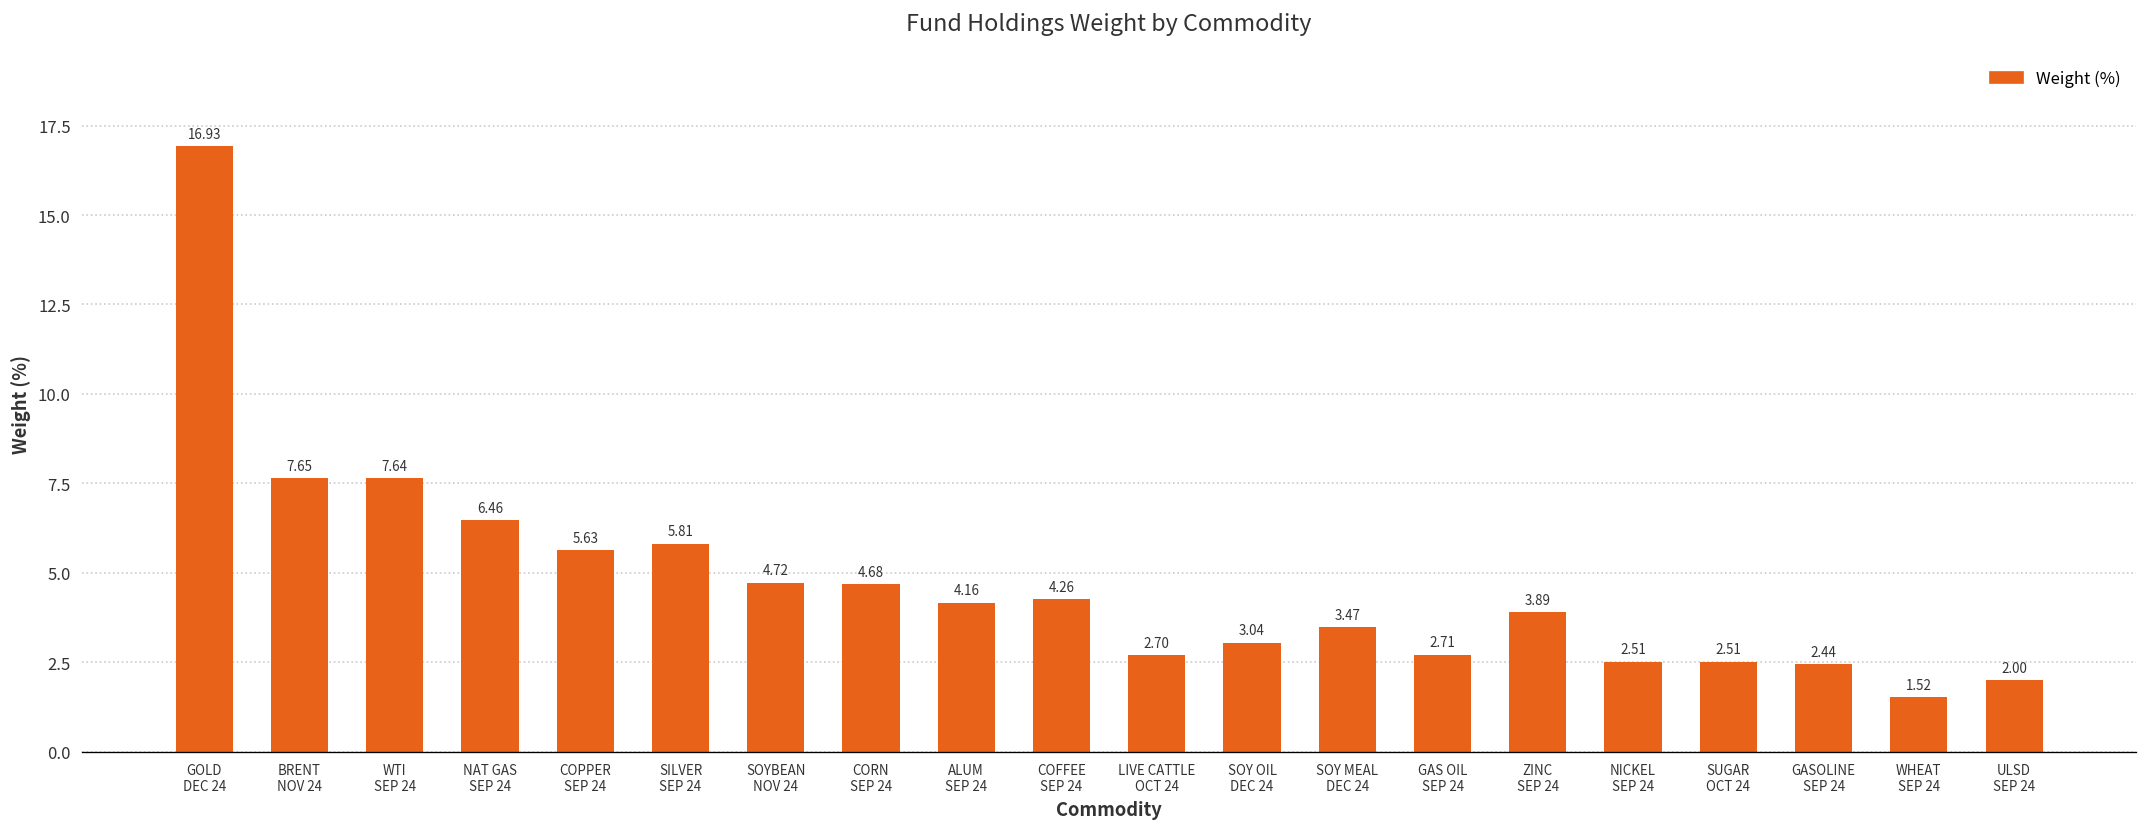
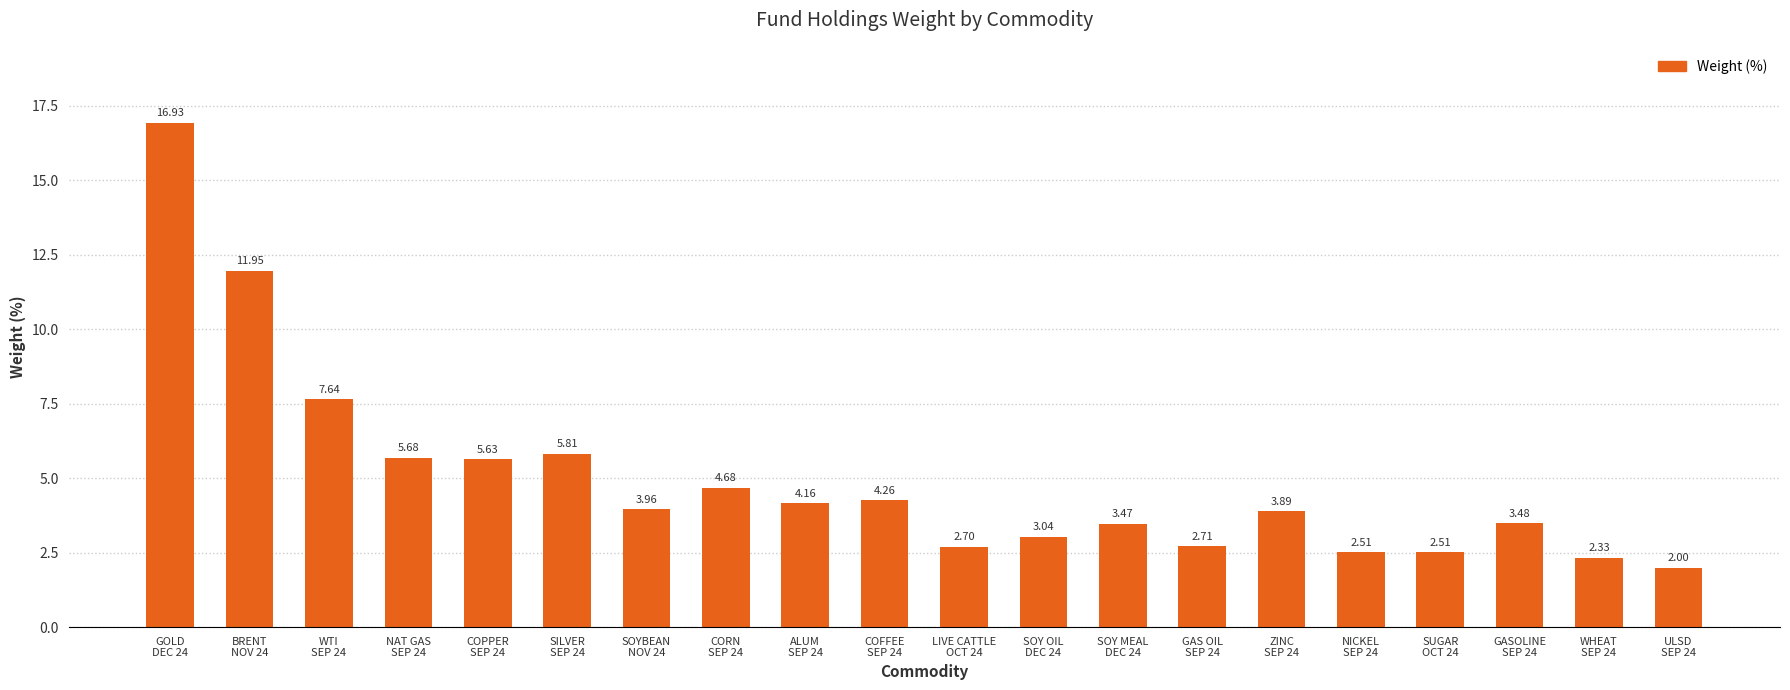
BRENT NOV 24: 7.65 -> 11.95
NAT GAS SEP 24: 6.46 -> 5.68
SOYBEAN NOV 24: 4.72 -> 3.96
GASOLINE SEP 24: 2.44 -> 3.48
WHEAT SEP 24: 1.52 -> 2.33
